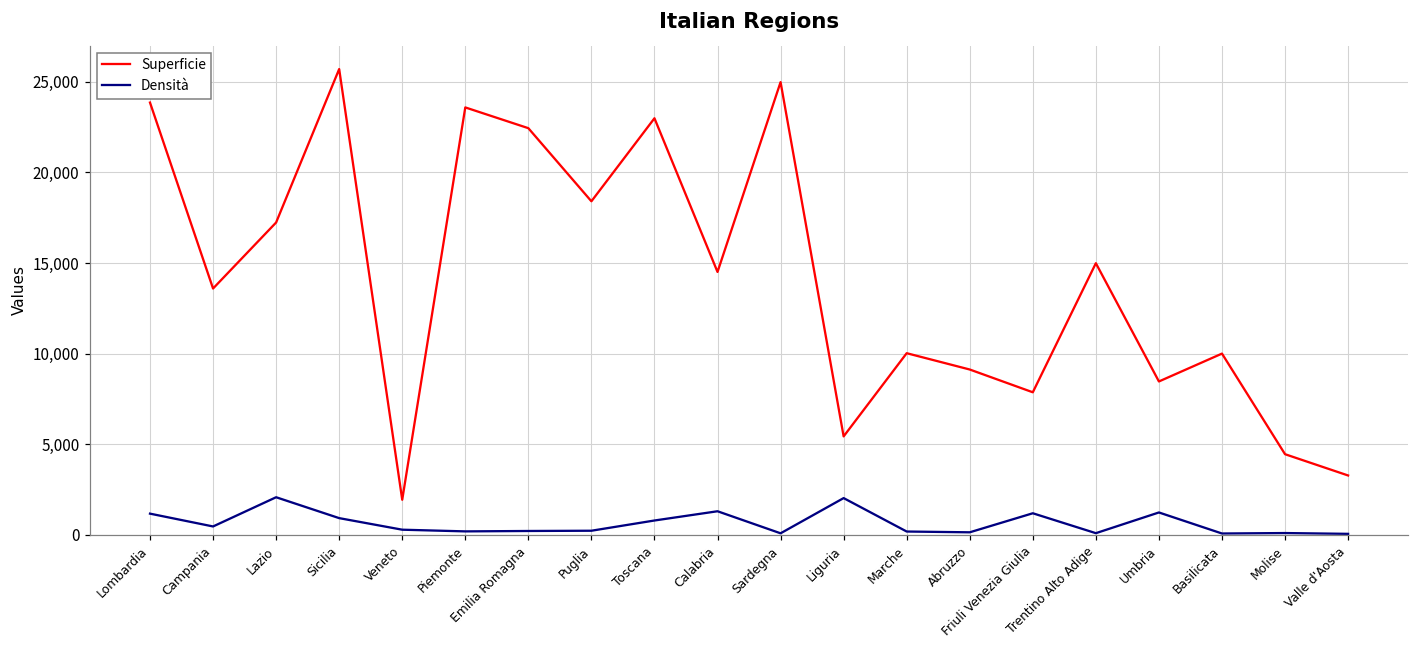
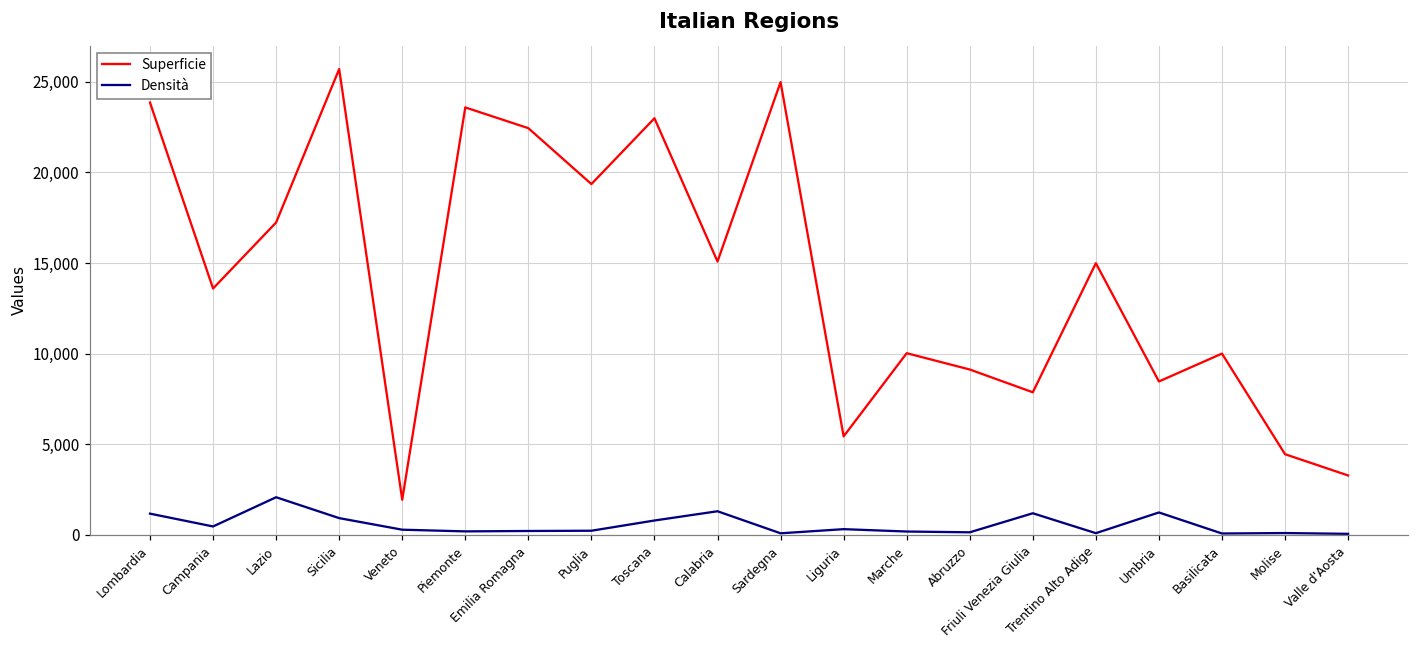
Superficie, Puglia: 18,400 -> 19,400
Superficie, Calabria: 14,500 -> 15,100
Densità, Liguria: 2,000 -> 300
